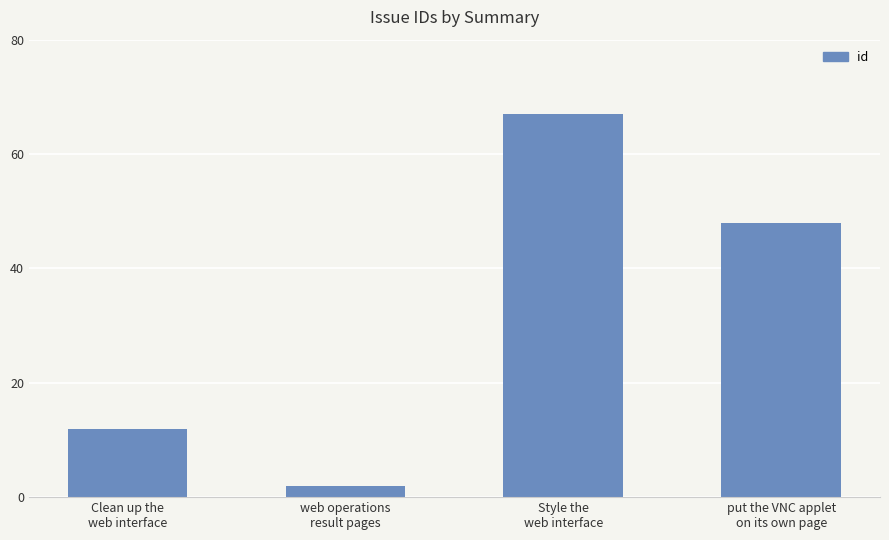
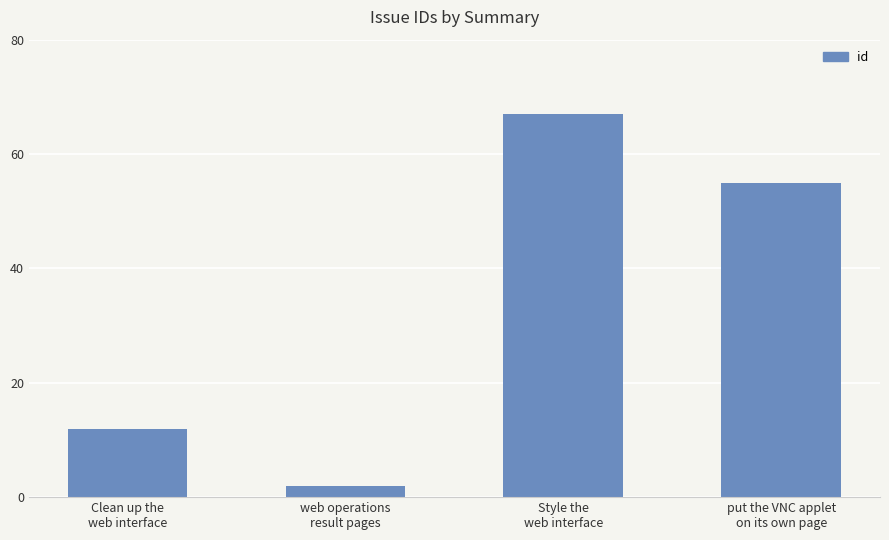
put the VNC applet on its own page: 48 -> 55
